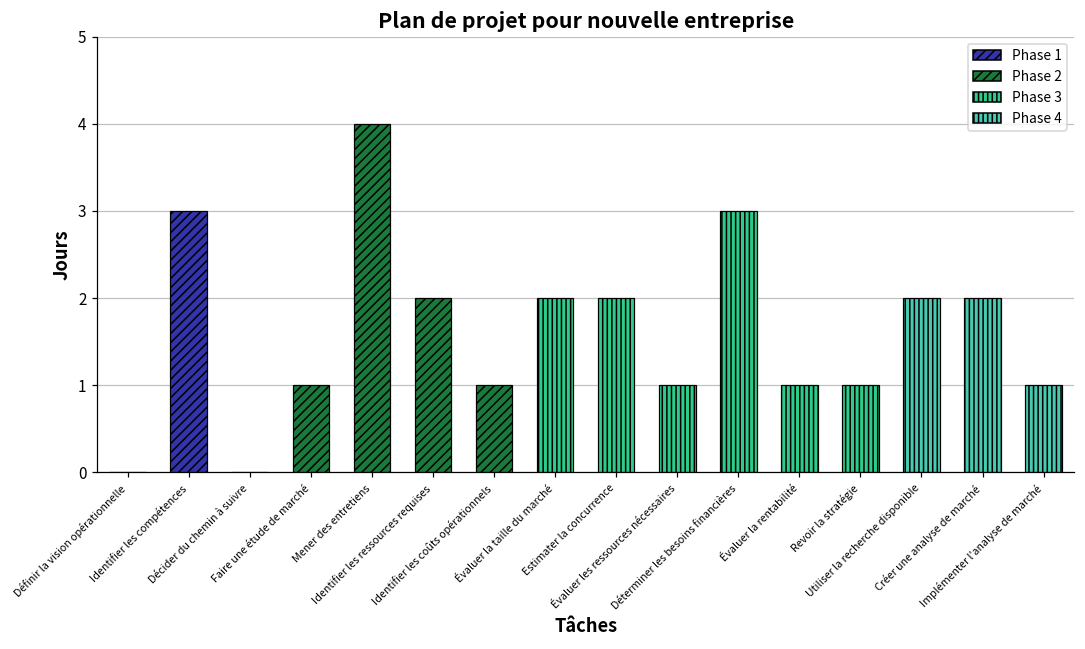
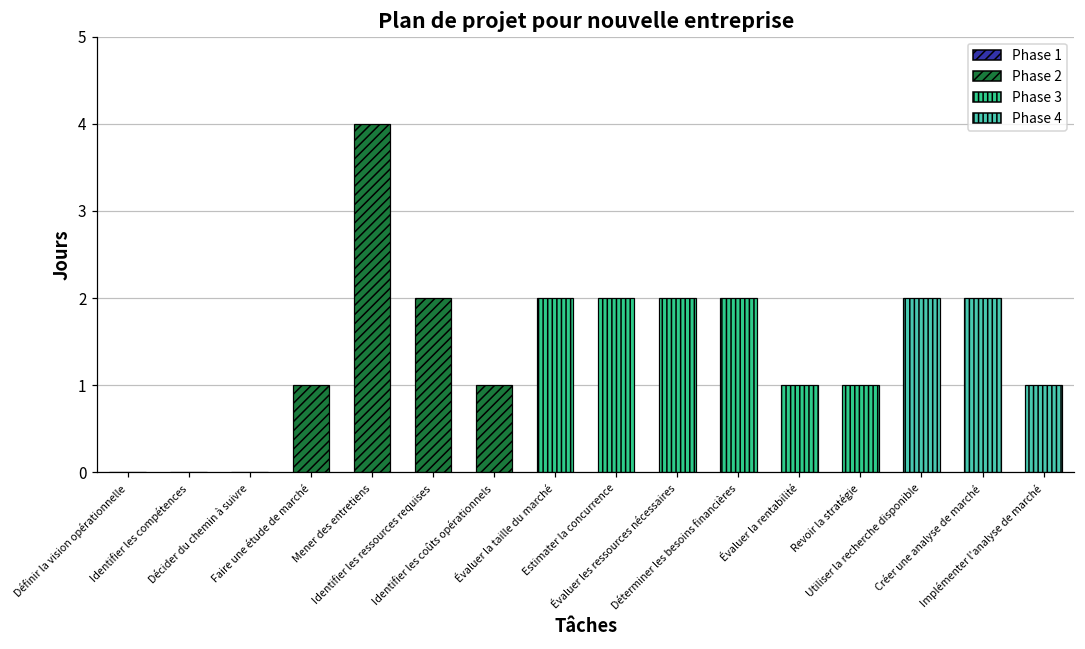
Identifier les compétences: 3 -> 0
Évaluer les ressources nécessaires: 1 -> 2
Déterminer les besoins financières: 3 -> 2
